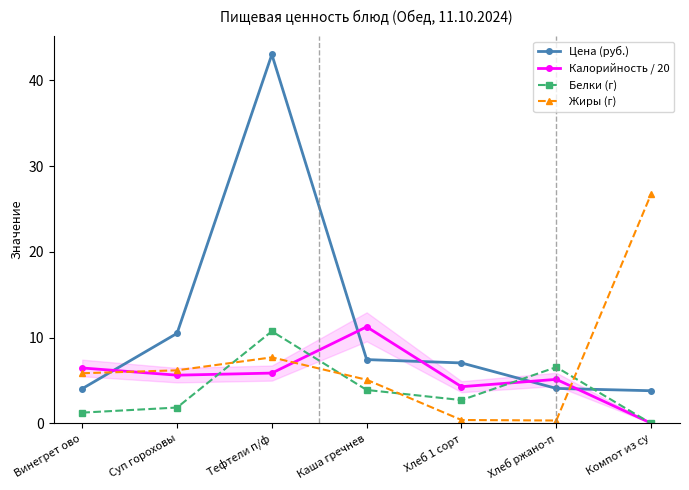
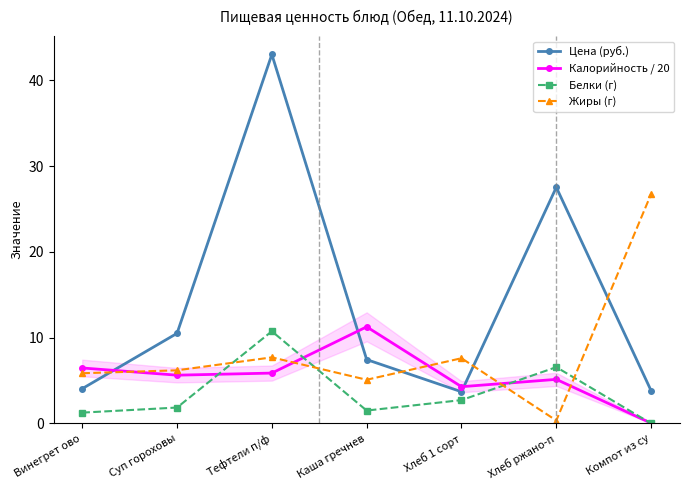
Белки (г), Каша гречнев: 4 -> 2
Цена (руб.), Хлеб 1 сорт: 7 -> 4
Жиры (г), Хлеб 1 сорт: 0 -> 8
Цена (руб.), Хлеб ржано-п: 4 -> 28
